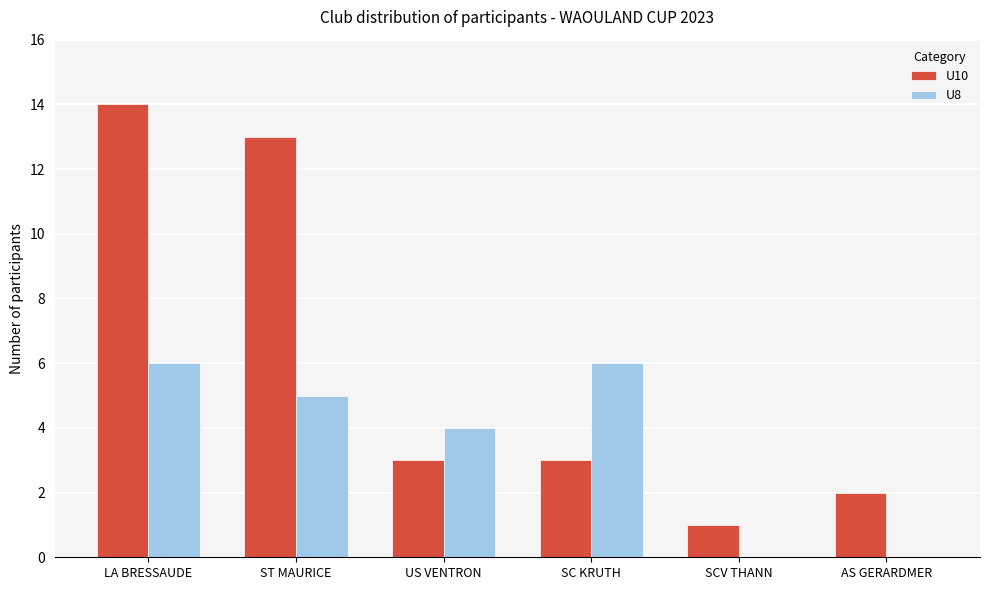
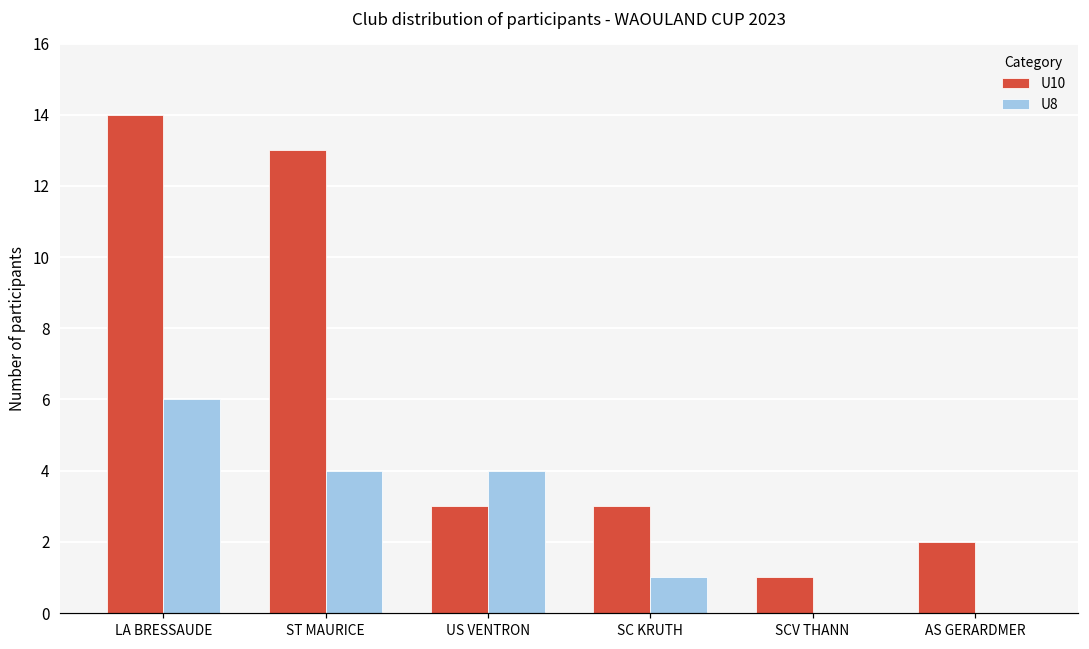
U8, ST MAURICE: 5 -> 4
U8, SC KRUTH: 6 -> 1
